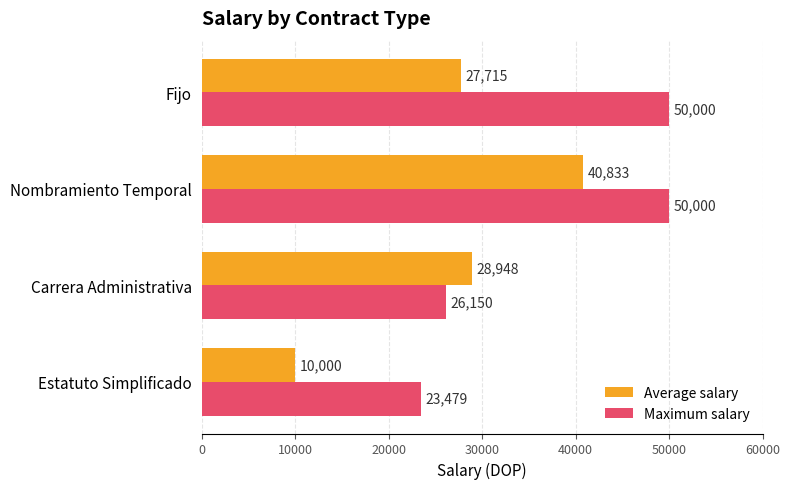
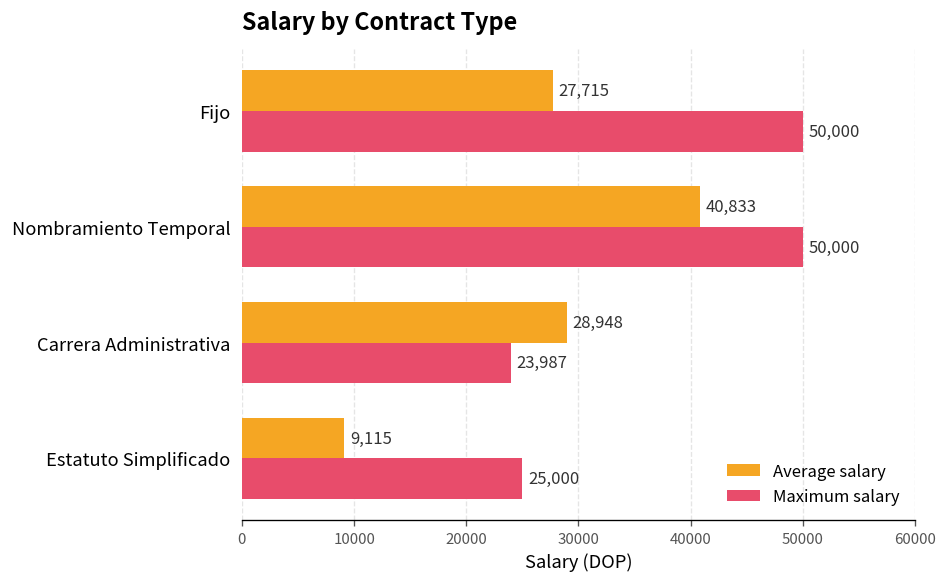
Maximum salary, Carrera Administrativa: 26,150 -> 23,987
Average salary, Estatuto Simplificado: 10,000 -> 9,115
Maximum salary, Estatuto Simplificado: 23,479 -> 25,000
